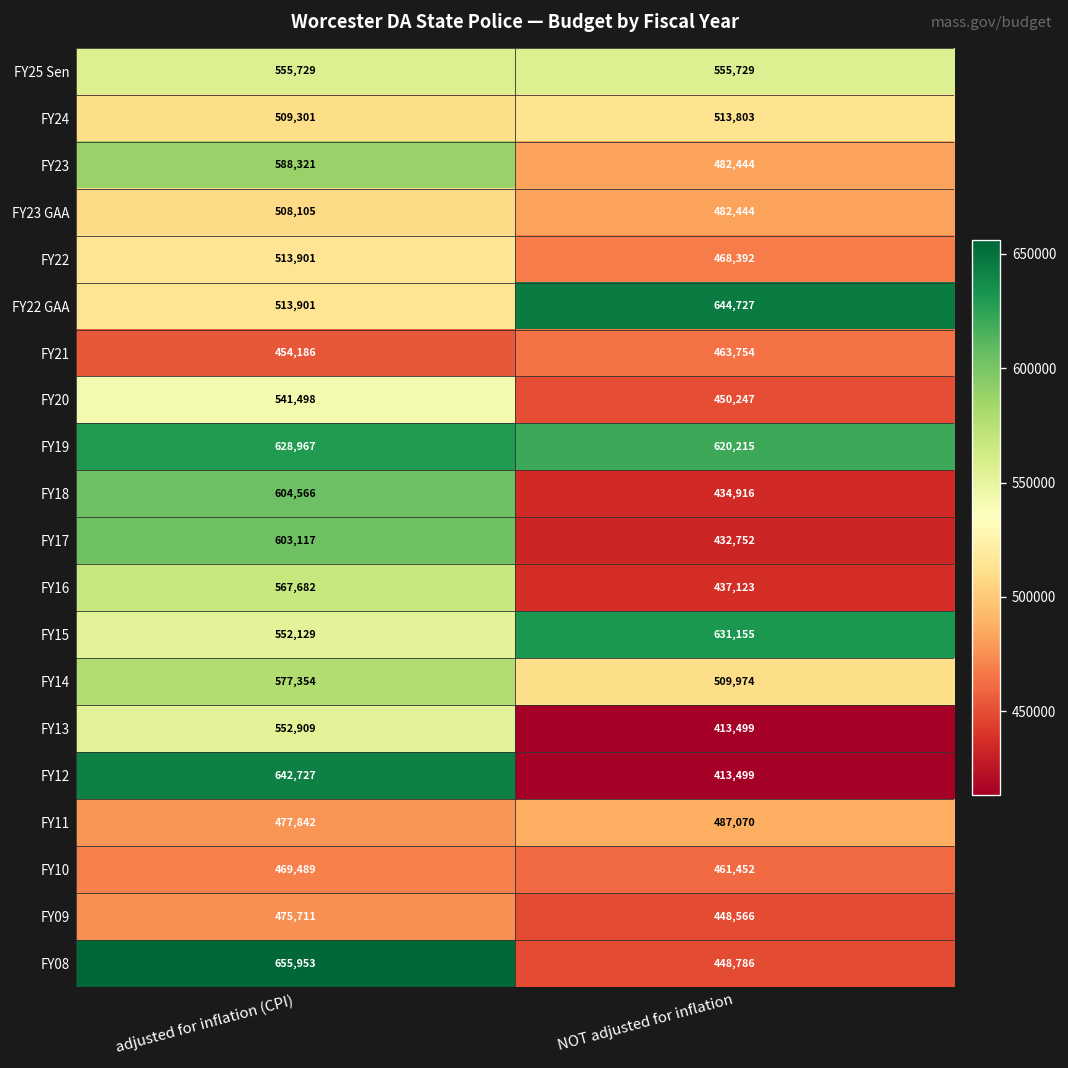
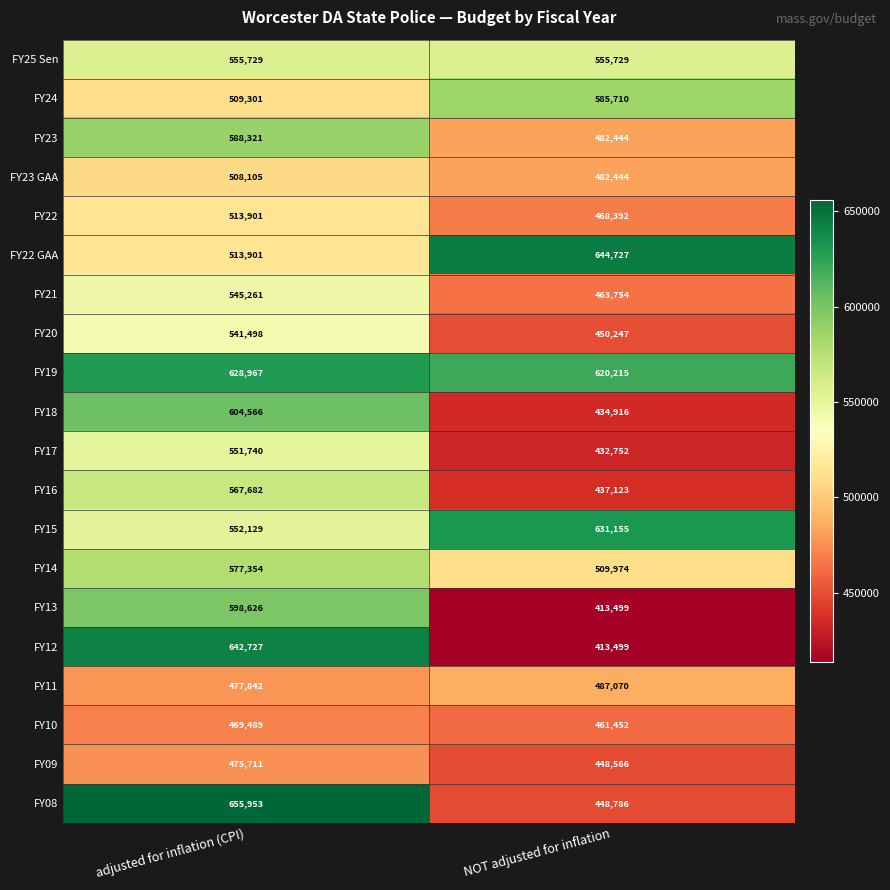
FY24, NOT adjusted for inflation: 513,803 -> 585,710
FY21, adjusted for inflation (CPI): 454,186 -> 545,261
FY17, adjusted for inflation (CPI): 603,117 -> 551,740
FY13, adjusted for inflation (CPI): 552,909 -> 598,626
